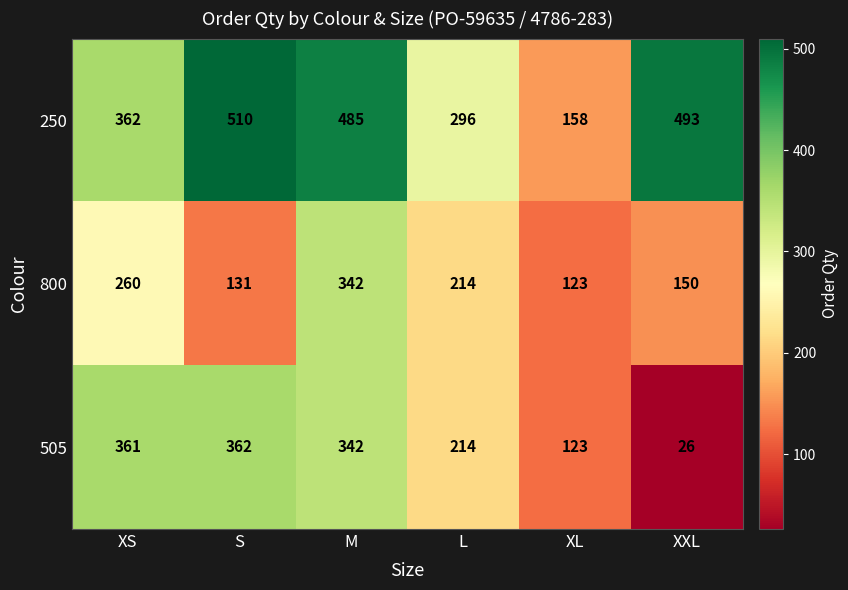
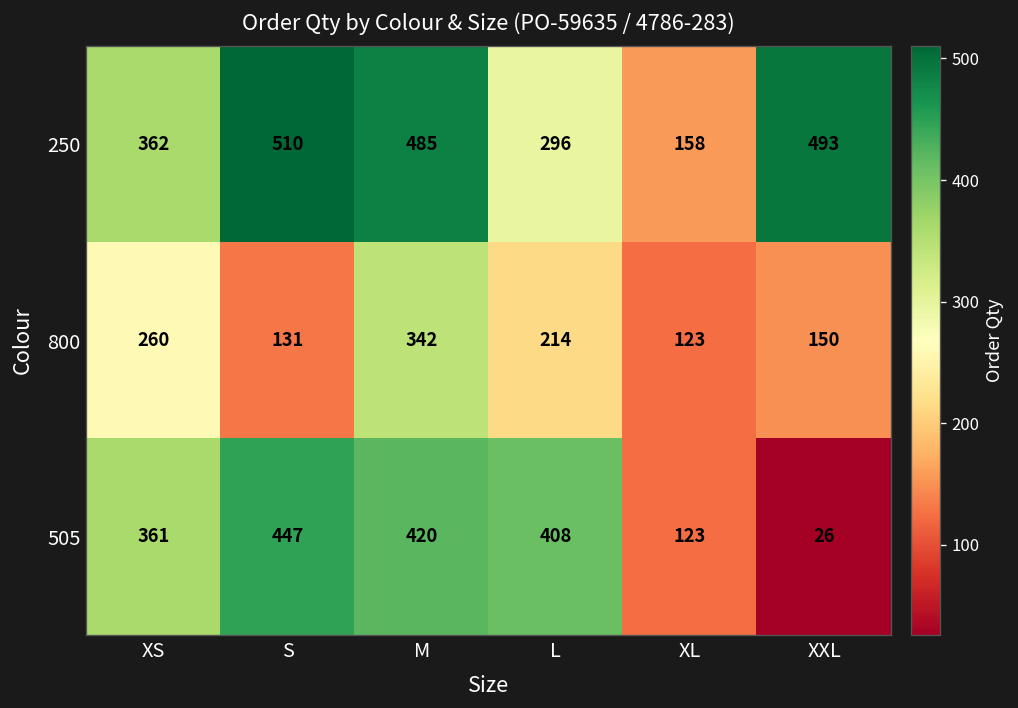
505, S: 362 -> 447
505, M: 342 -> 420
505, L: 214 -> 408
